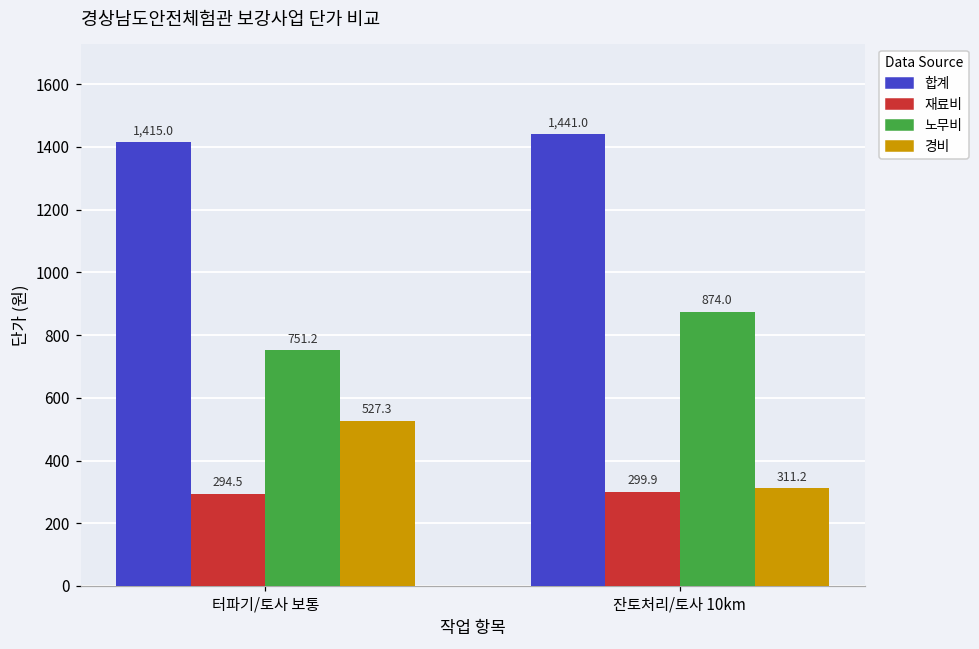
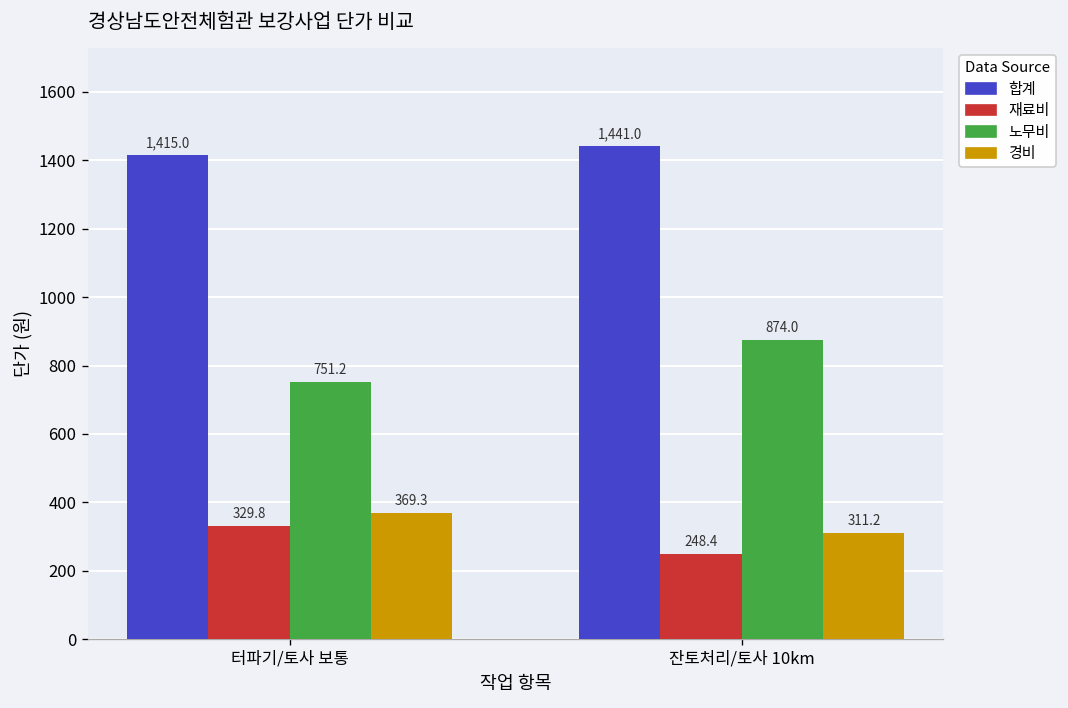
재료비, 터파기/토사 보통: 294.5 -> 329.8
경비, 터파기/토사 보통: 527.3 -> 369.3
재료비, 잔토처리/토사 10km: 299.9 -> 248.4
